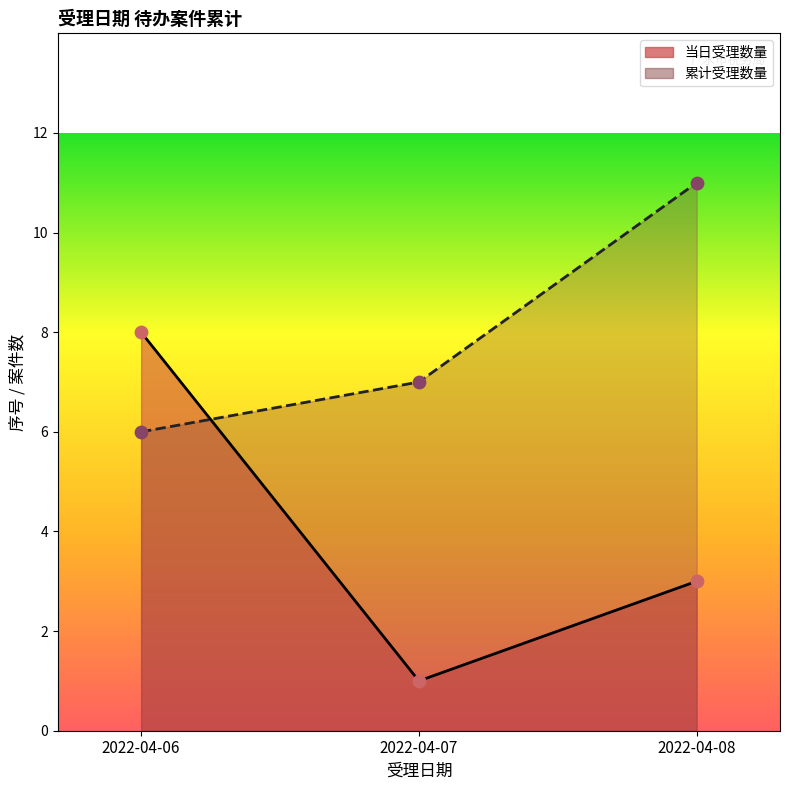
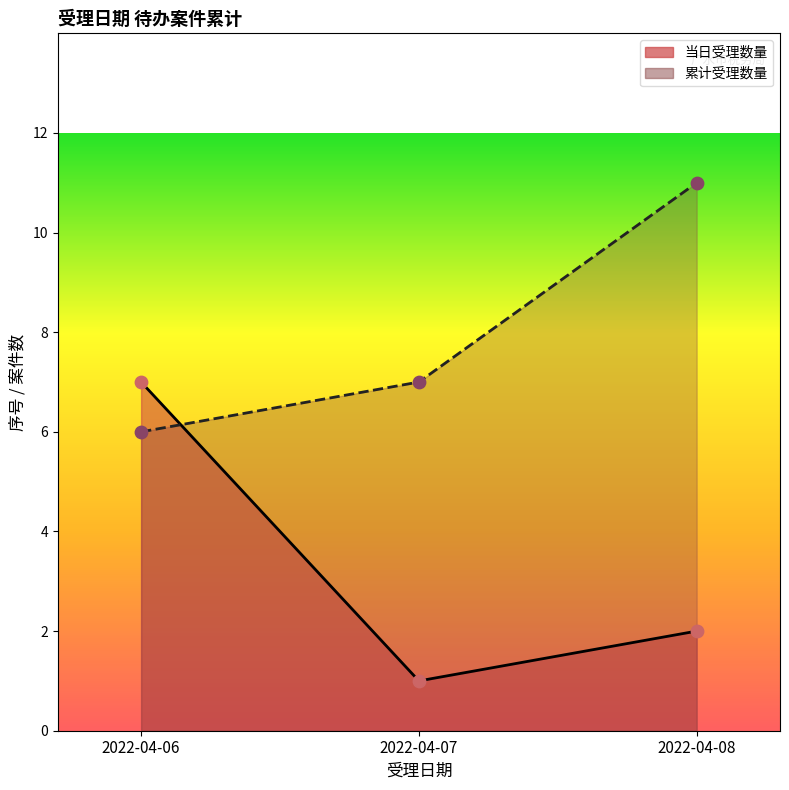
当日受理数量, 2022-04-06: 8 -> 7
当日受理数量, 2022-04-08: 3 -> 2
